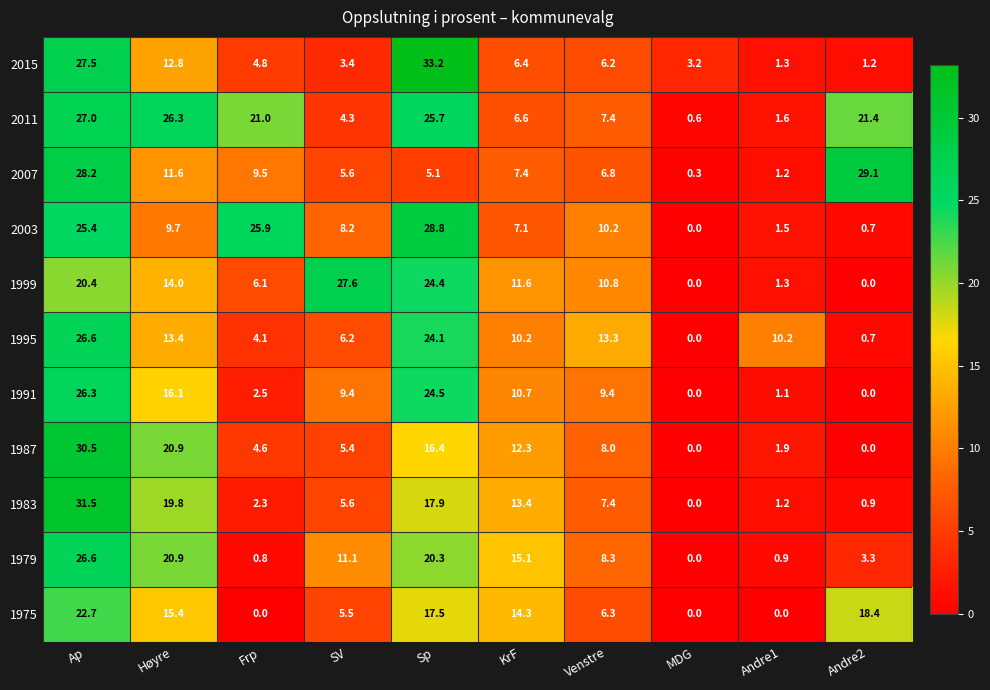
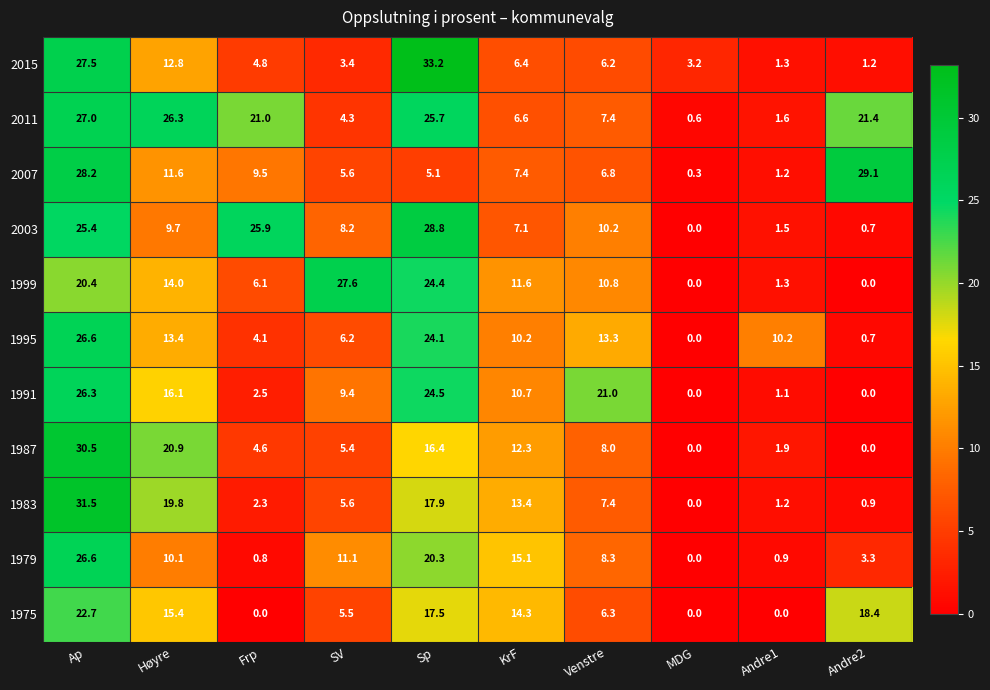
1991, Venstre: 9.4 -> 21.0
1979, Høyre: 20.9 -> 10.1
